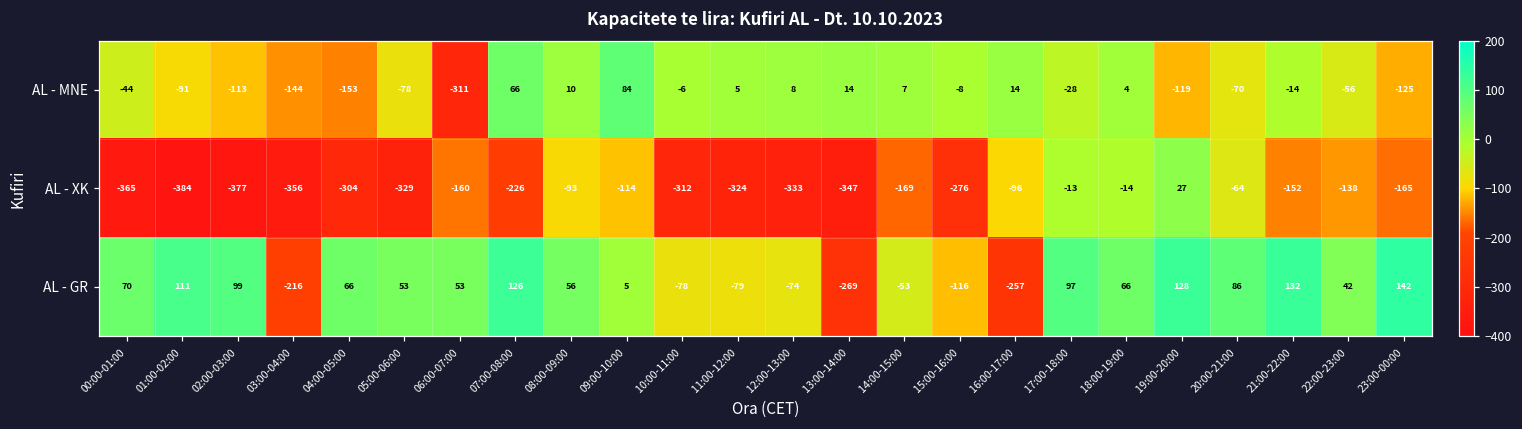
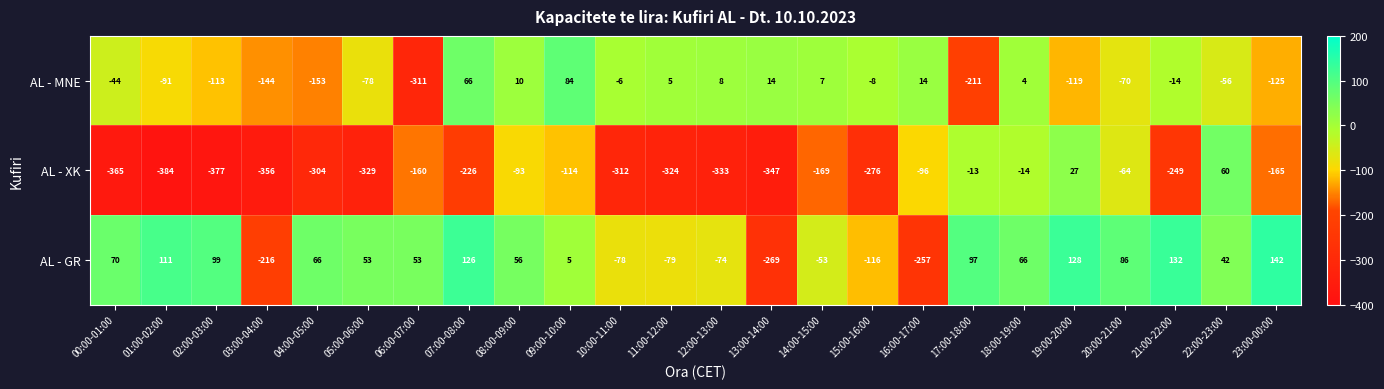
AL - MNE, 17:00-18:00: -28 -> -211
AL - XK, 21:00-22:00: -152 -> -249
AL - XK, 22:00-23:00: -138 -> 60
